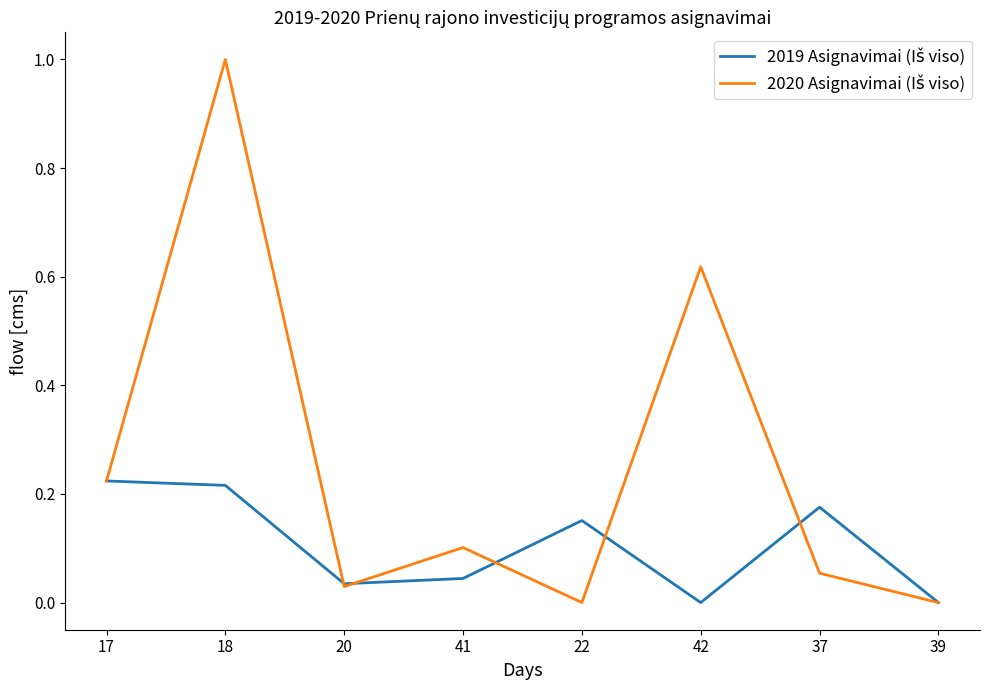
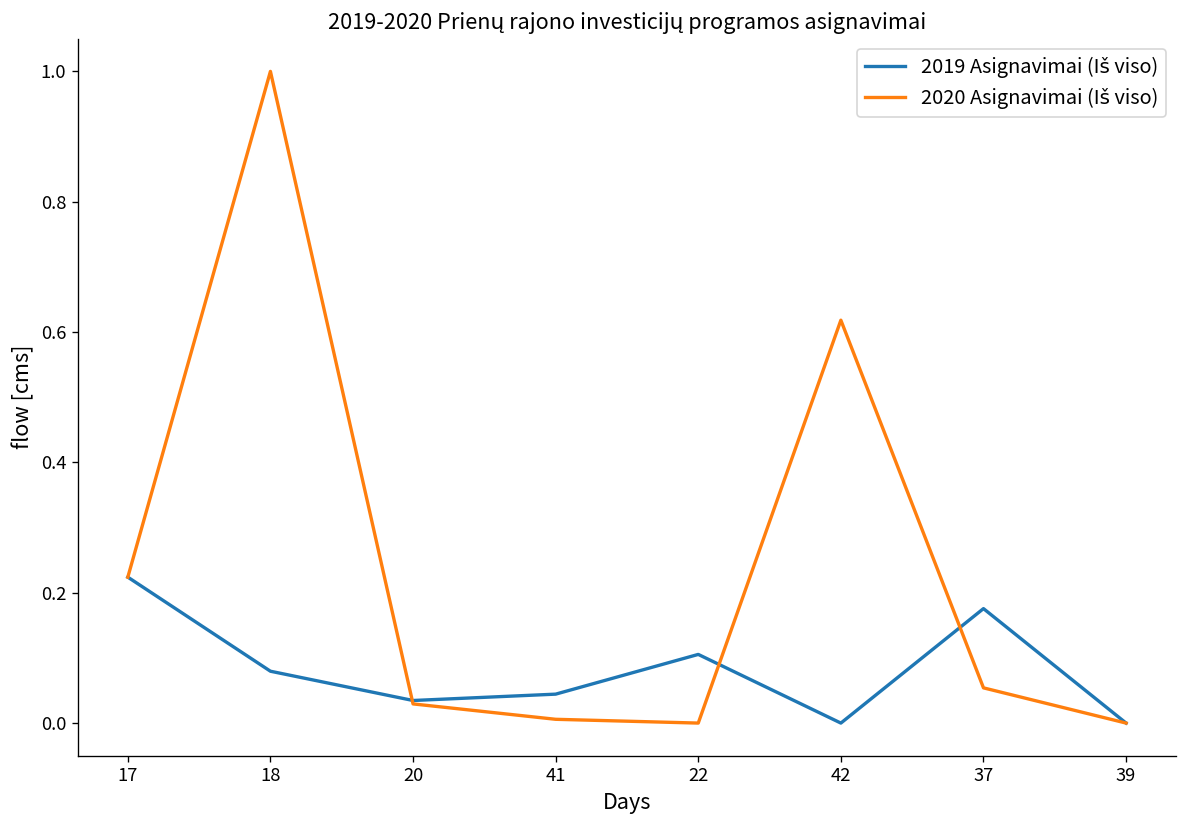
2019 Asignavimai (Iš viso), 18: 0.22 -> 0.08
2020 Asignavimai (Iš viso), 41: 0.10 -> 0.01
2019 Asignavimai (Iš viso), 22: 0.15 -> 0.11
